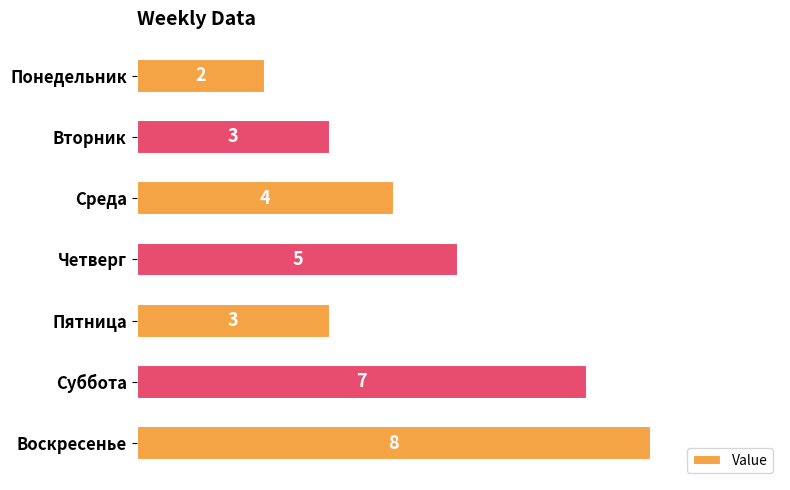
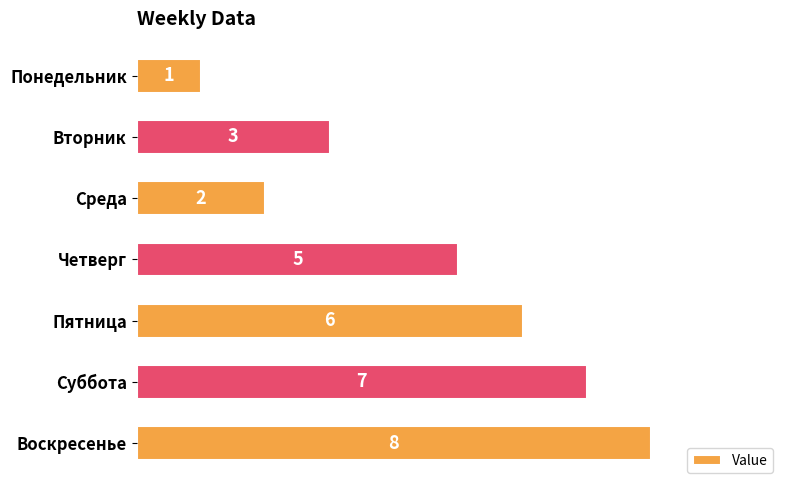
Понедельник: 2 -> 1
Среда: 4 -> 2
Пятница: 3 -> 6
